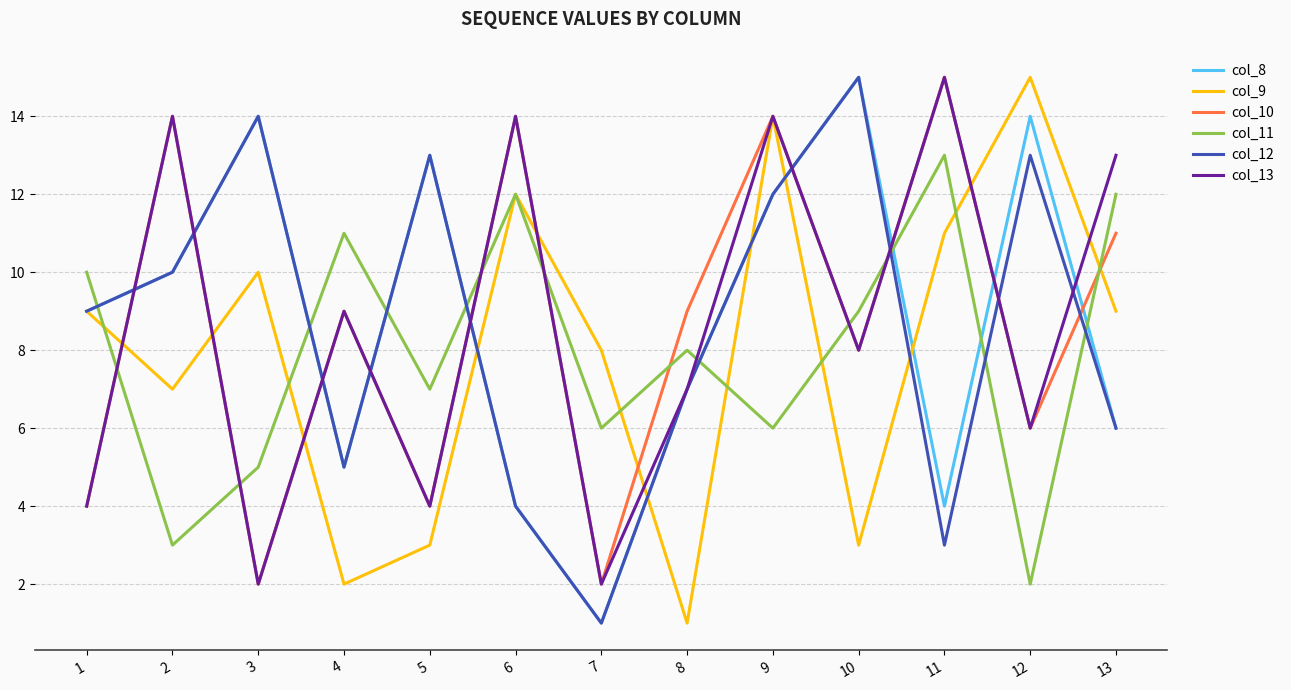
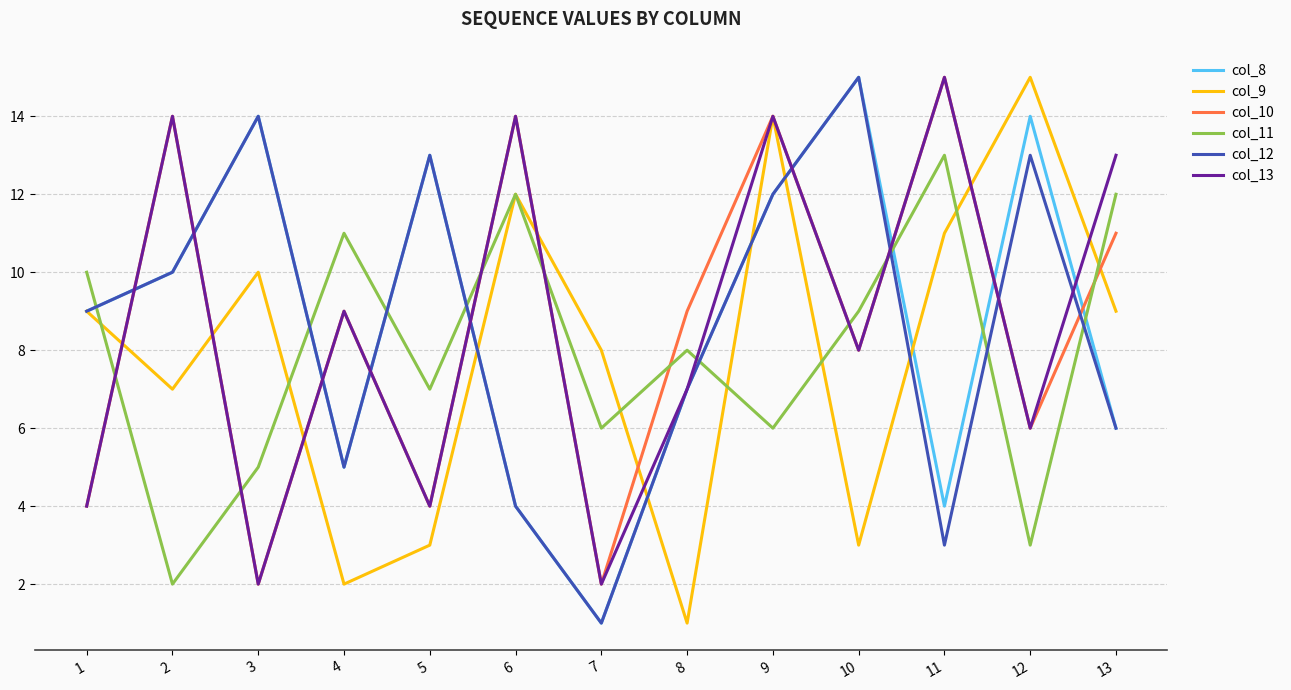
col_11, 2: 3 -> 2
col_11, 12: 2 -> 3
